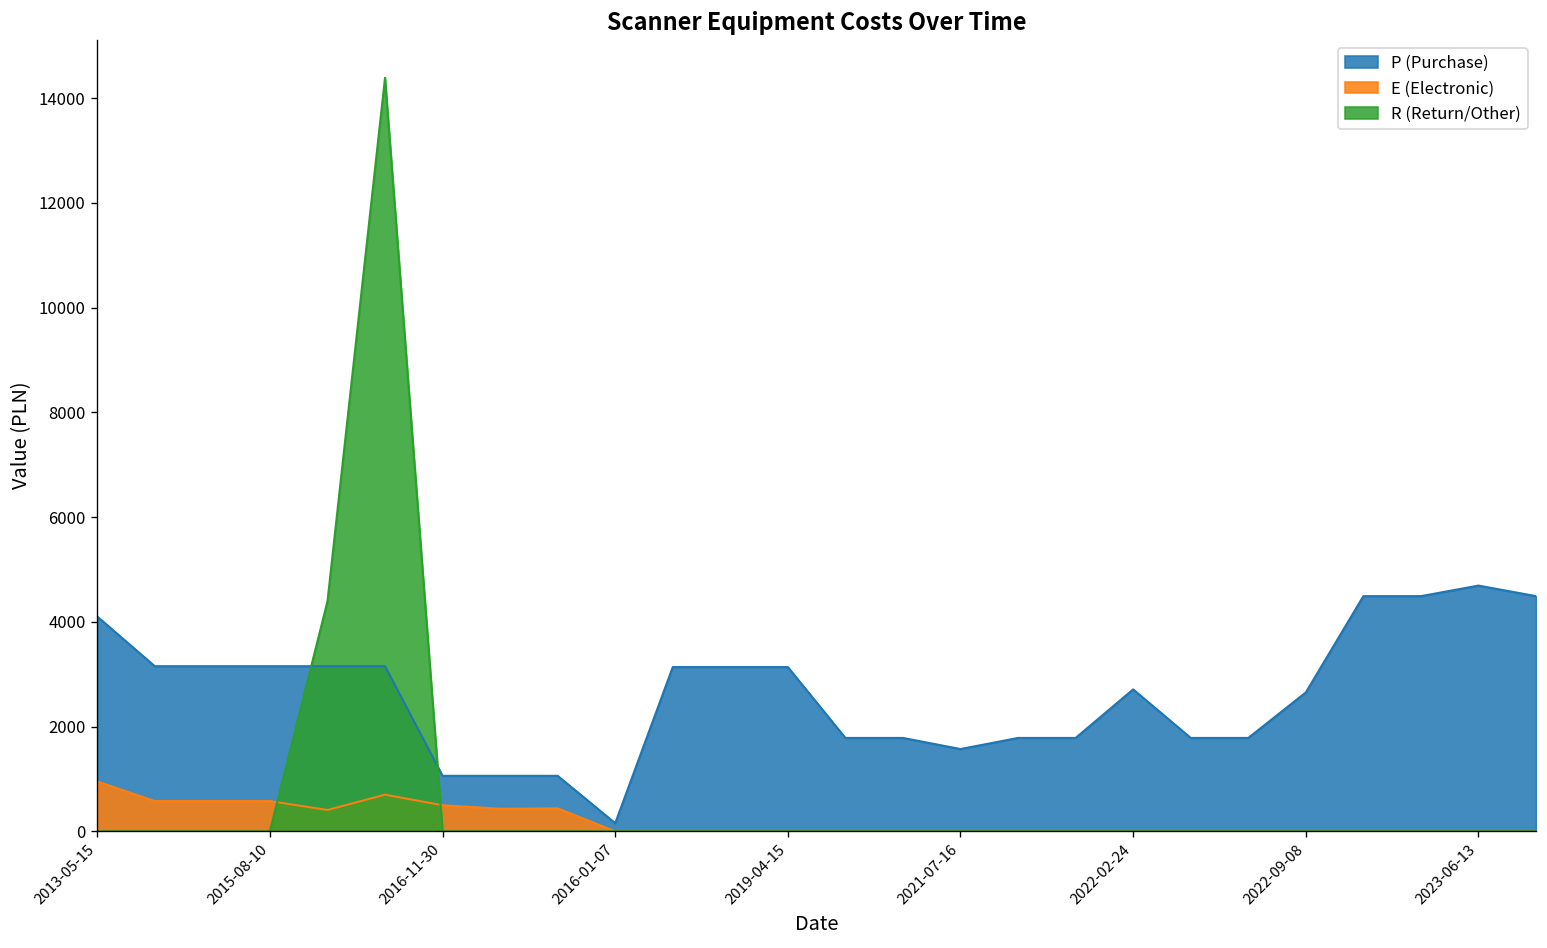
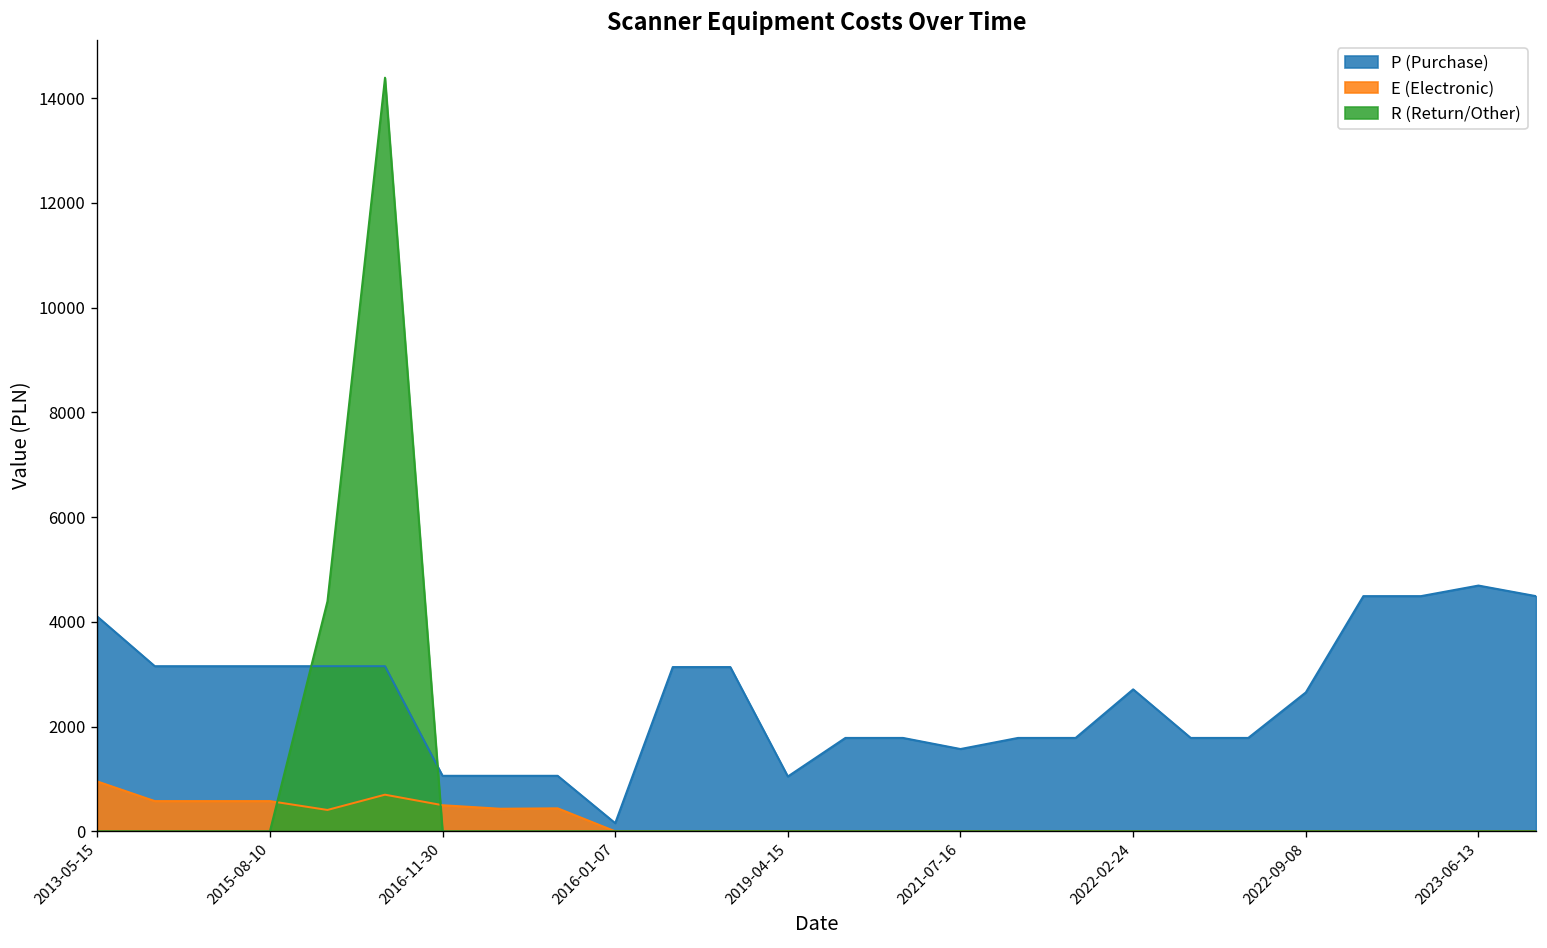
P (Purchase), 2019-04-15: 3100 -> 1000
